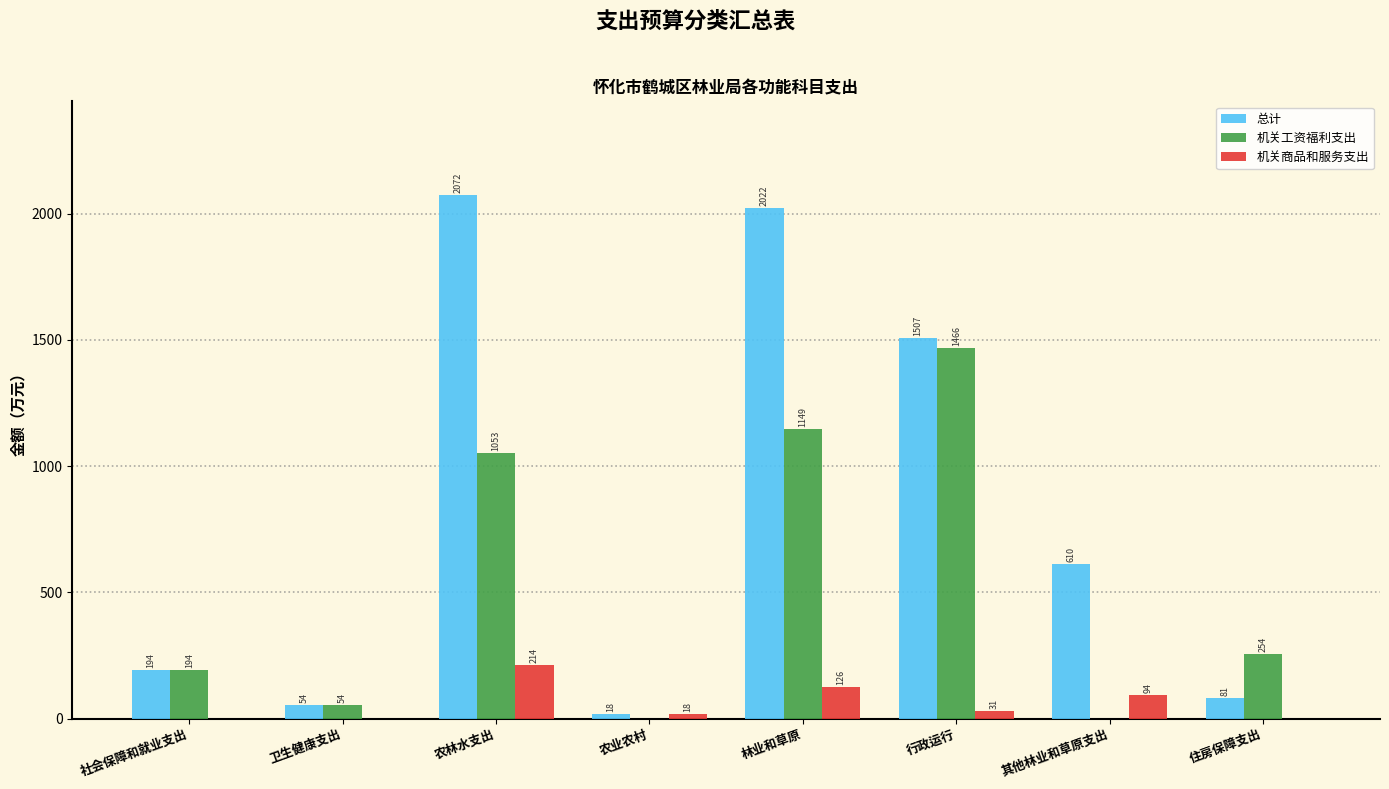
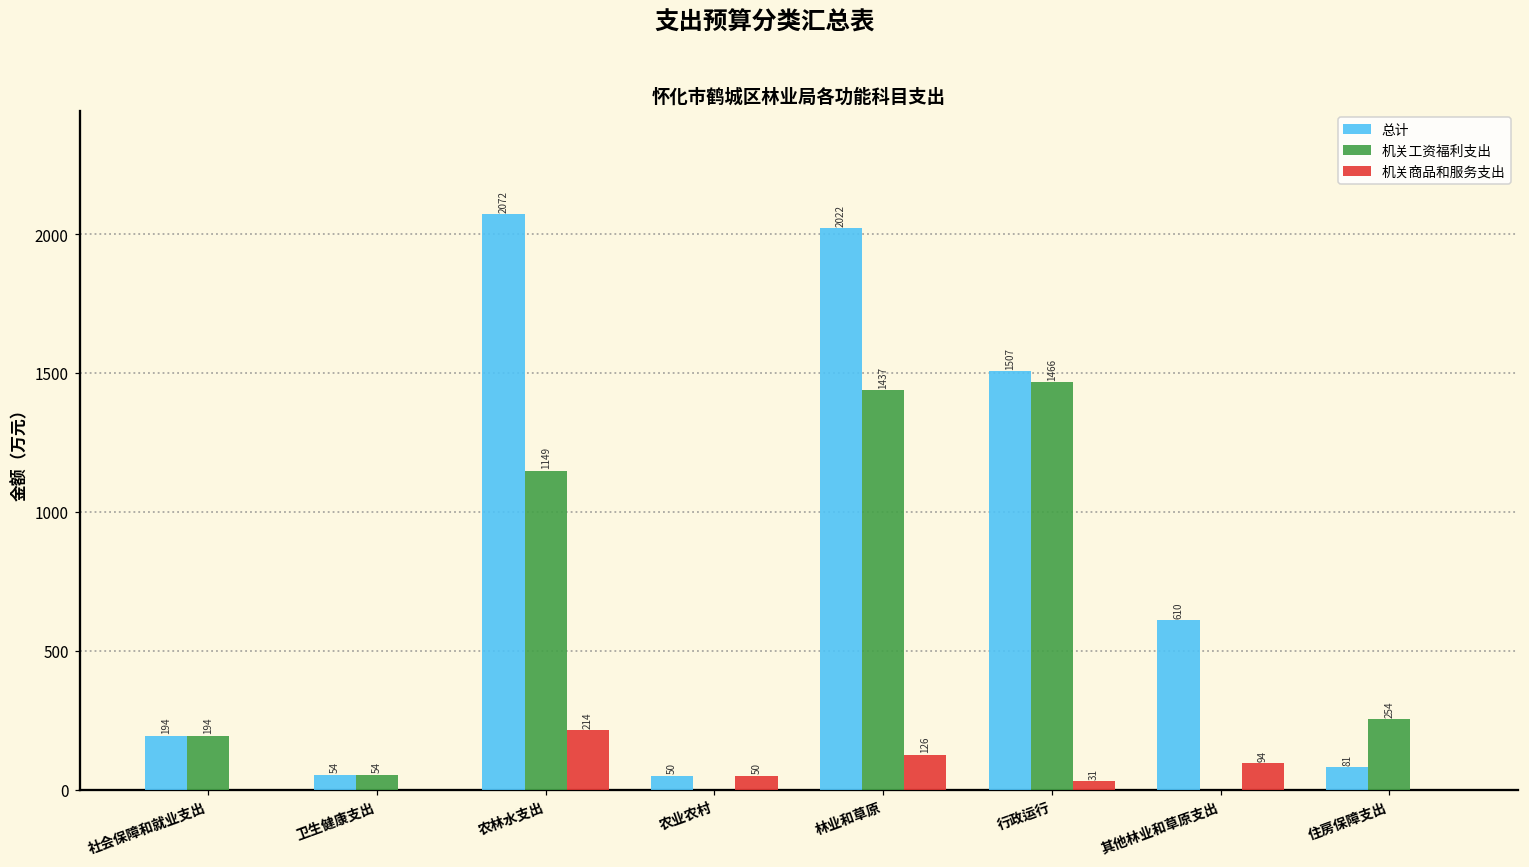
机关工资福利支出, 农林水支出: 1053 -> 1149
总计, 农业农村: 18 -> 50
机关商品和服务支出, 农业农村: 18 -> 50
机关工资福利支出, 林业和草原: 1149 -> 1437
